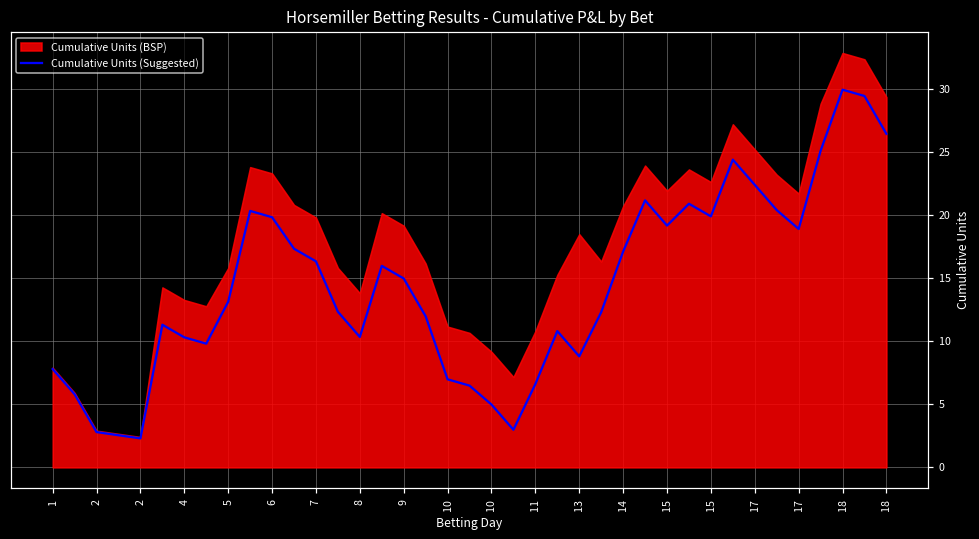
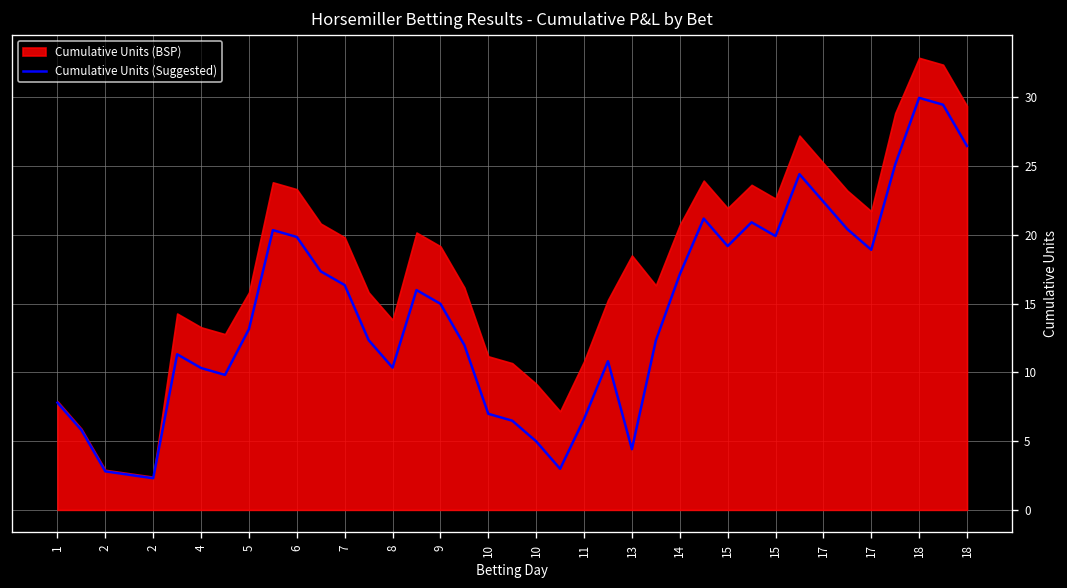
Cumulative Units (Suggested), 13: 8.8 -> 4.4
